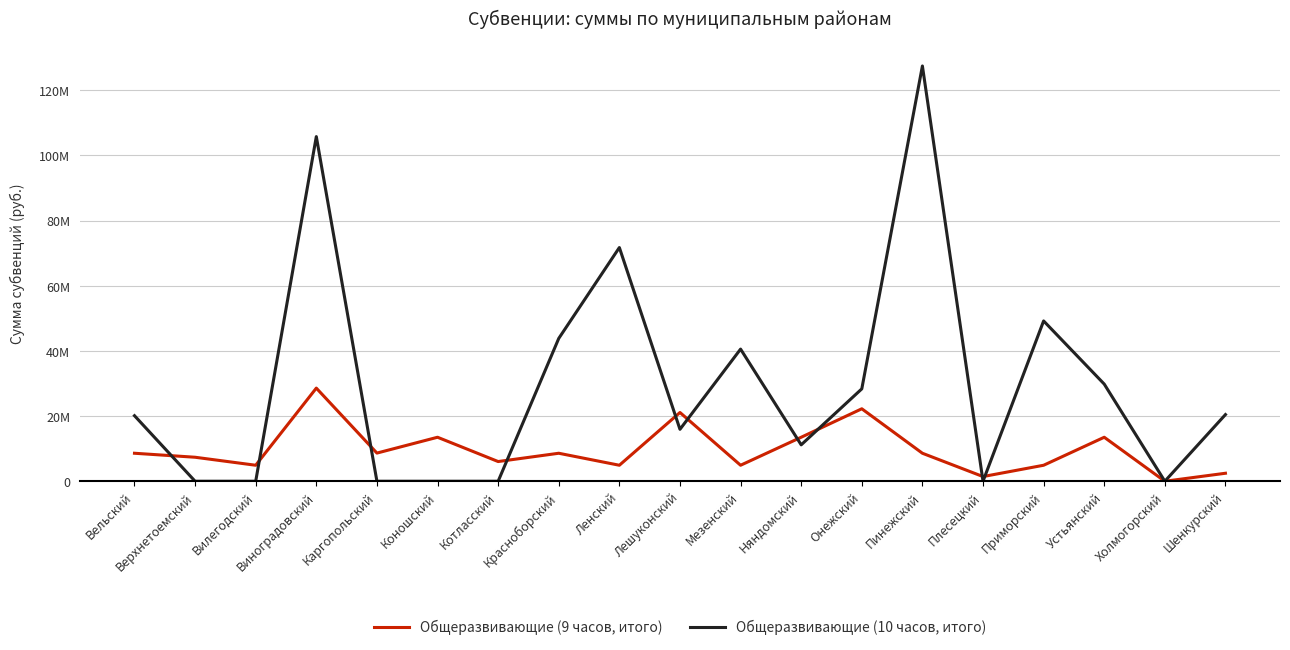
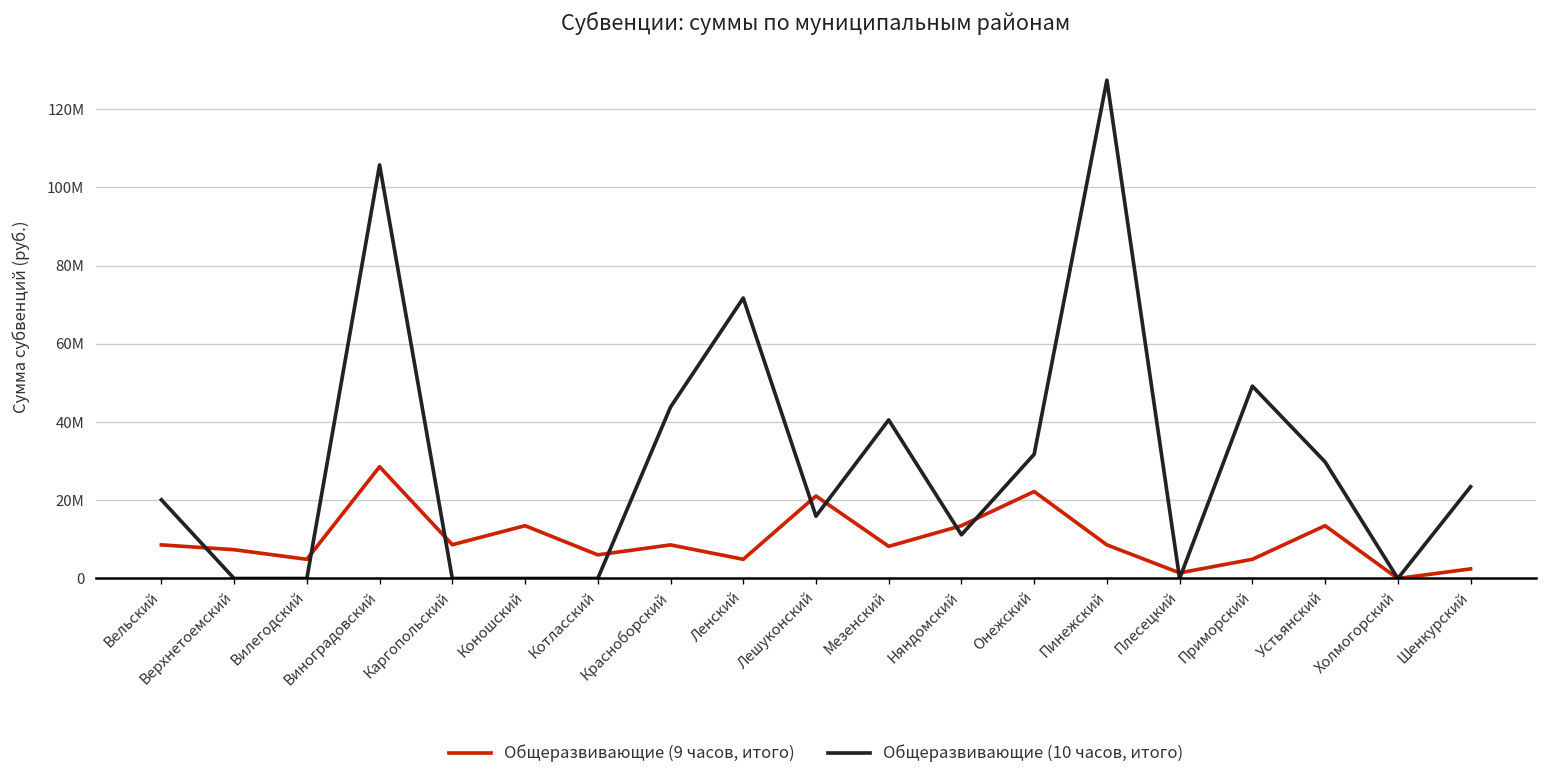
Общеразвивающие (9 часов, итого), Мезенский: 5000000 -> 8000000
Общеразвивающие (10 часов, итого), Онежский: 28000000 -> 32000000
Общеразвивающие (10 часов, итого), Шенкурский: 20000000 -> 23000000
